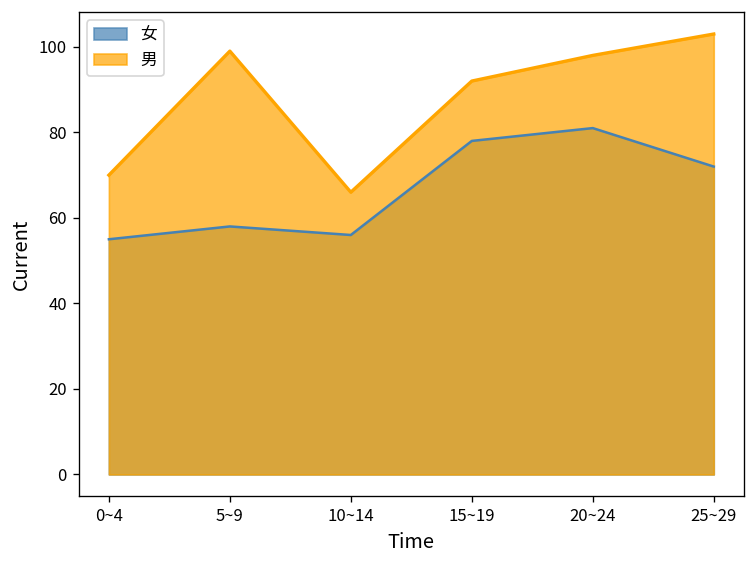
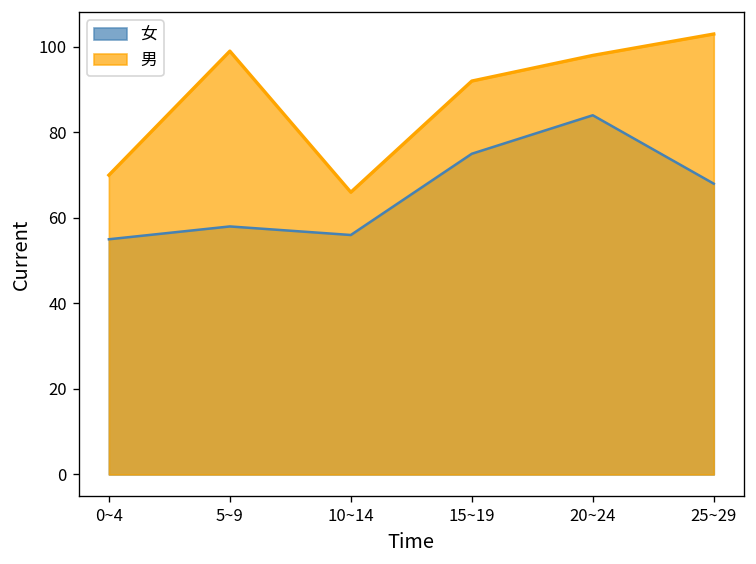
女, 15~19: 78 -> 75
女, 20~24: 81 -> 84
女, 25~29: 72 -> 68
